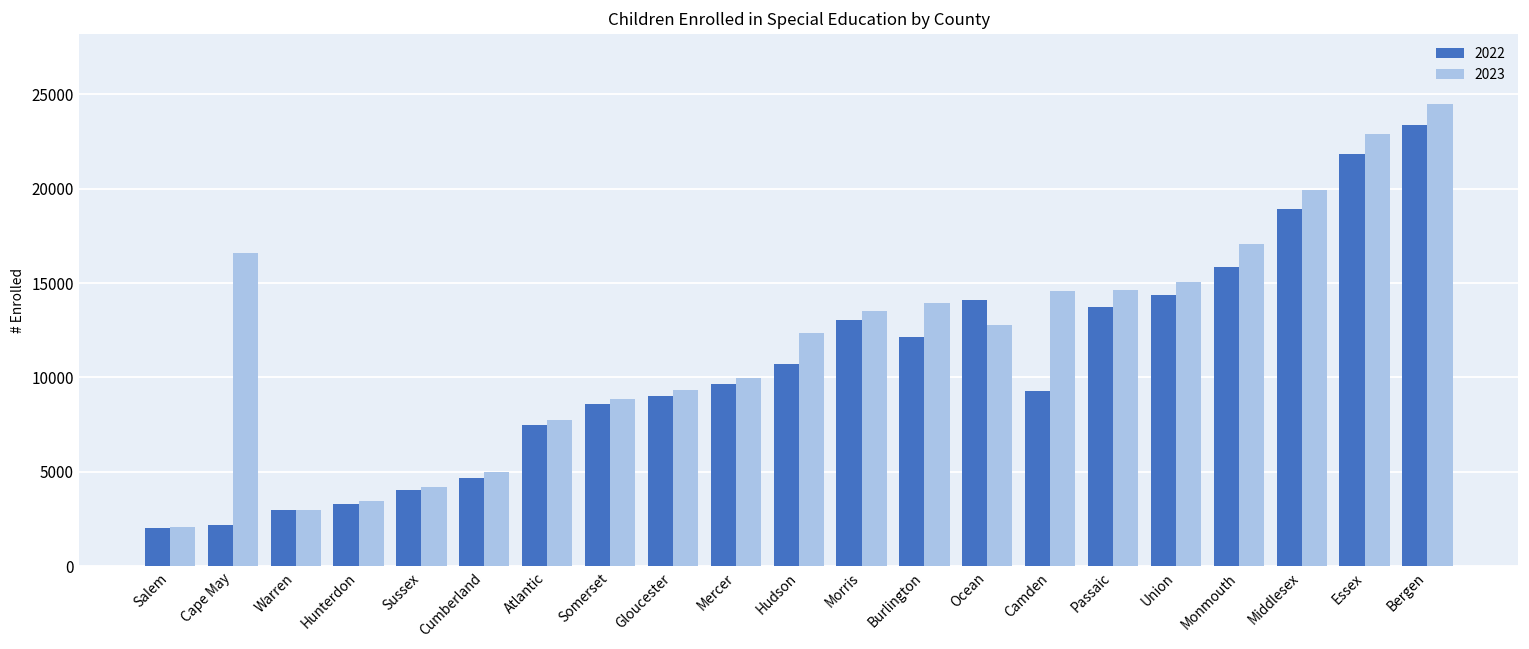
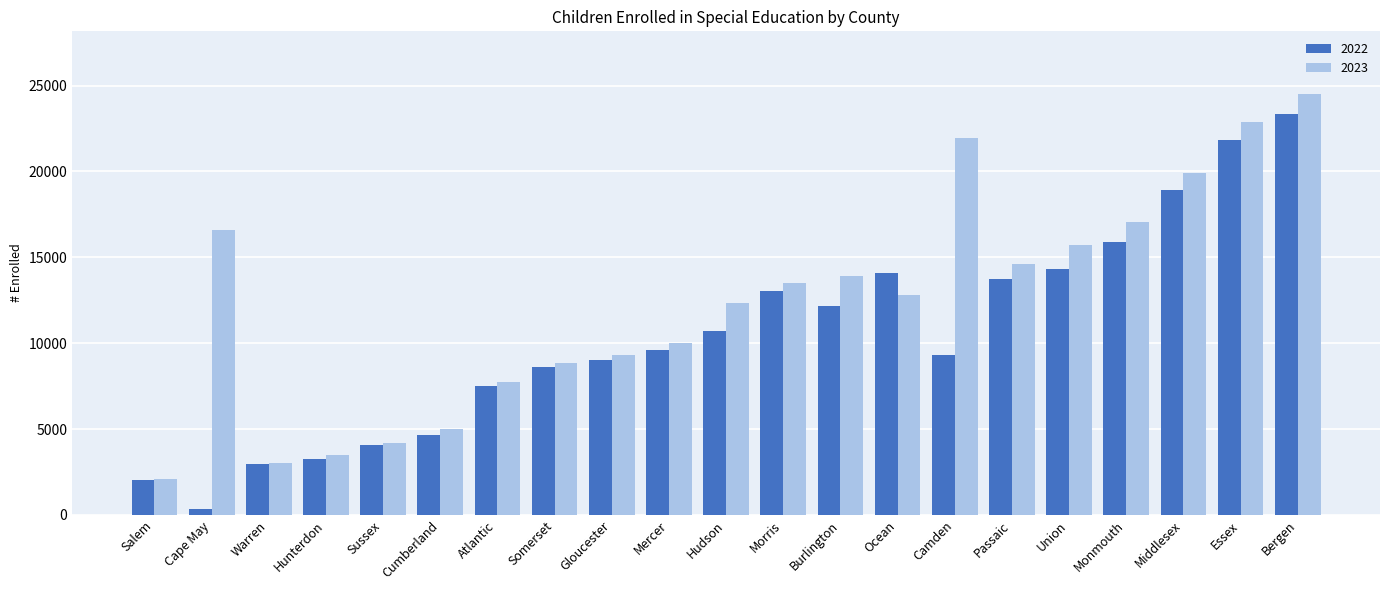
2022, Cape May: 2200 -> 300
2023, Camden: 14600 -> 22000
2023, Union: 15100 -> 15700
